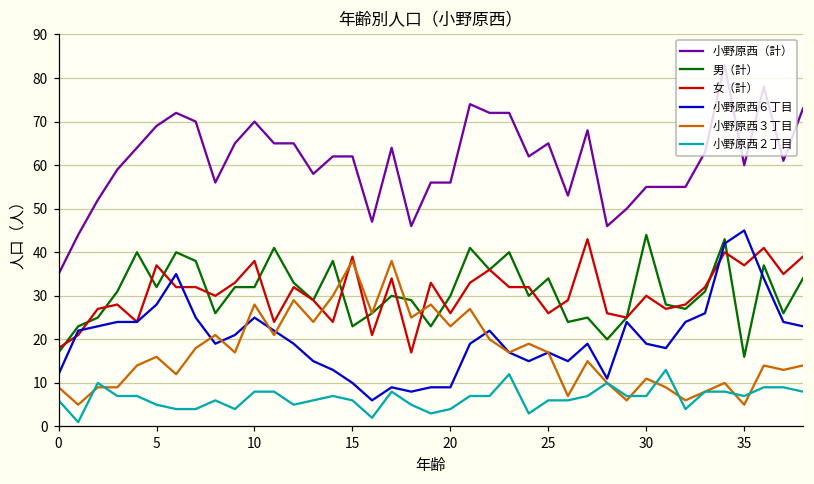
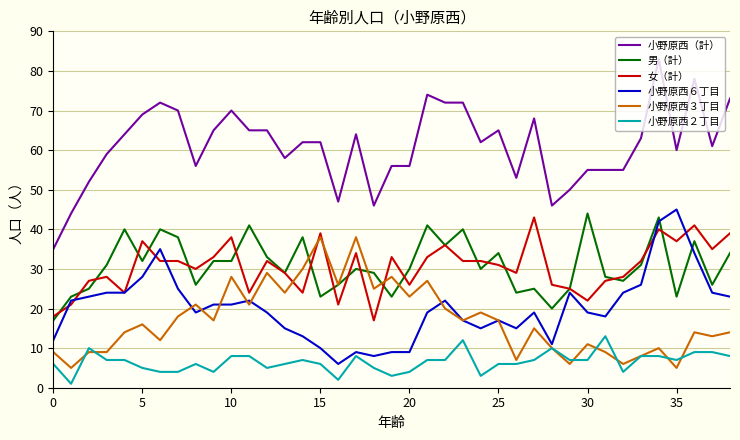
小野原西６丁目, 10: 25 -> 21
女（計）, 25: 26 -> 31
女（計）, 30: 30 -> 22
男（計）, 35: 16 -> 23
